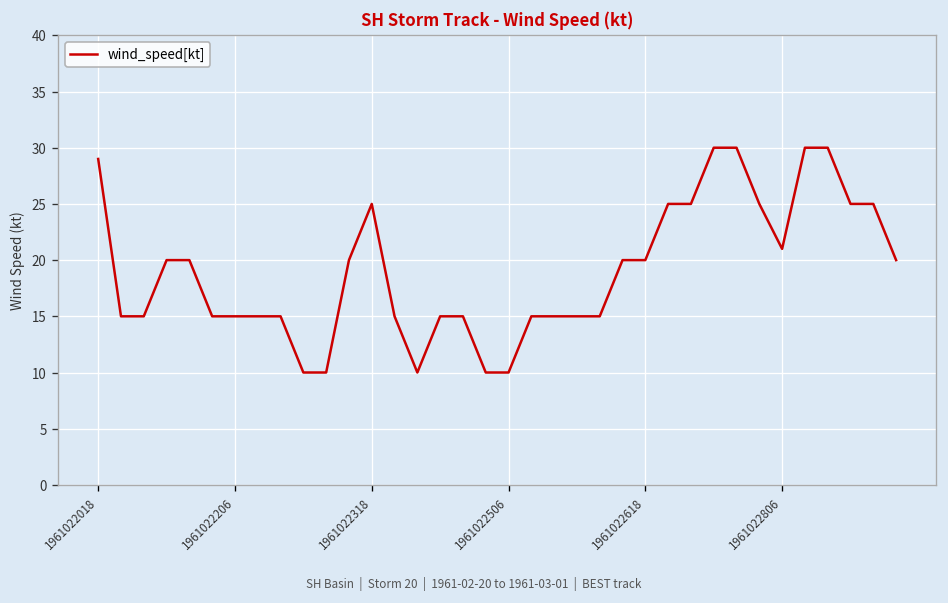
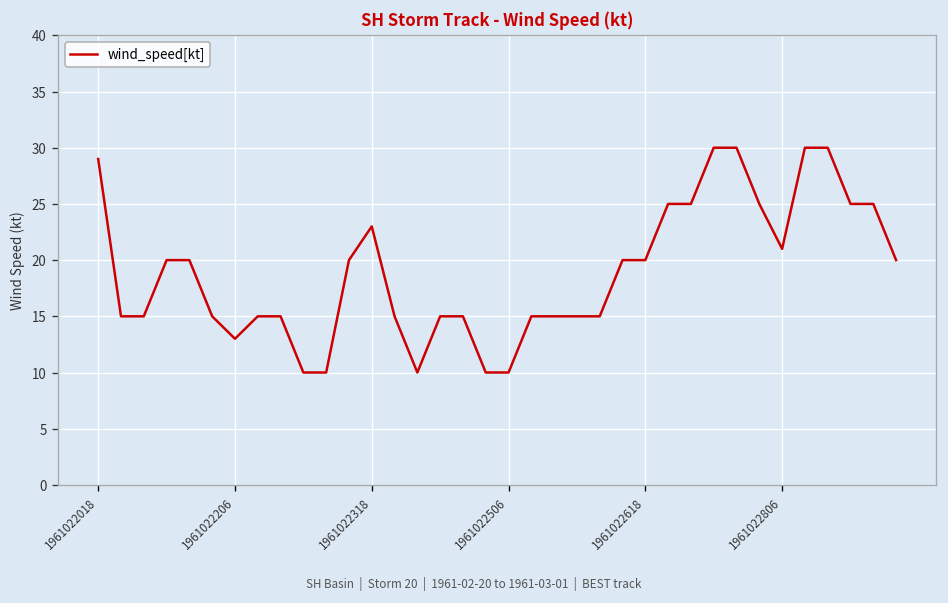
1961022206: 15 -> 13
1961022318: 25 -> 23
